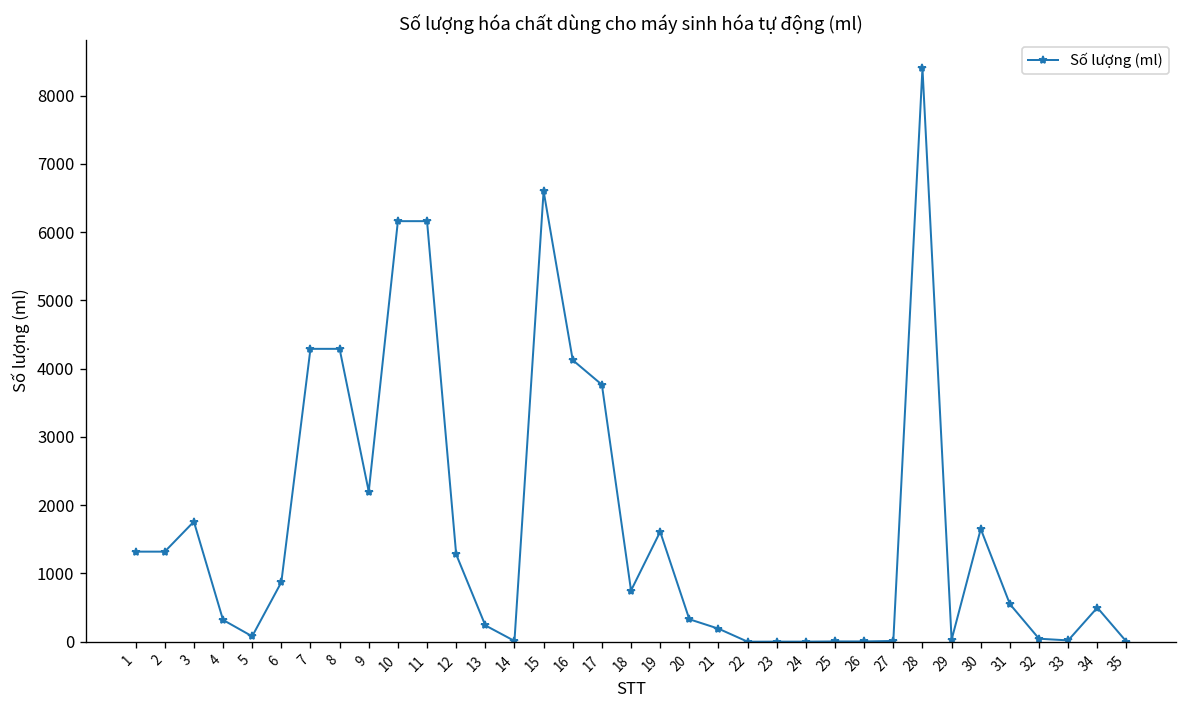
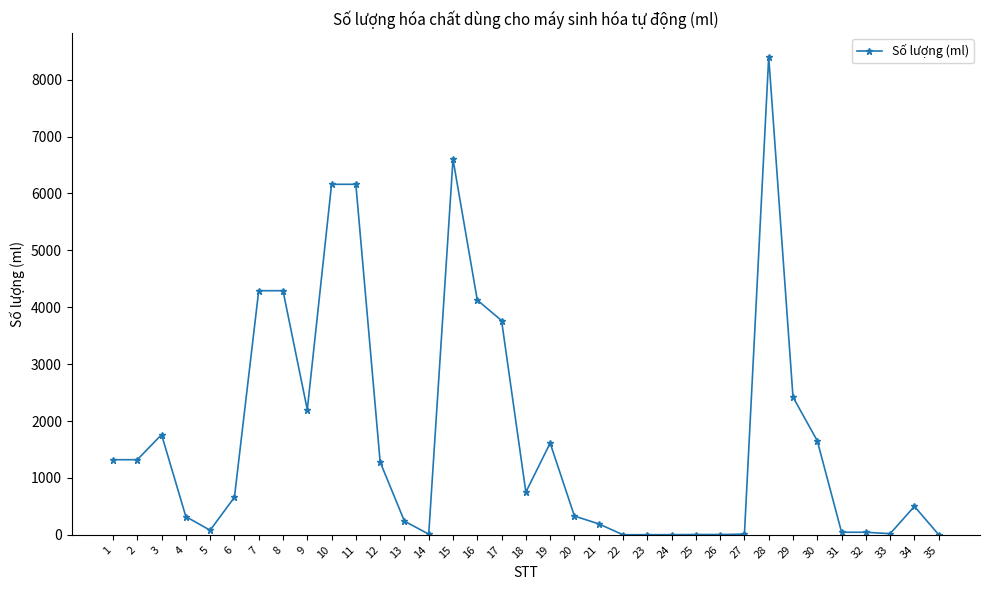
6: 900 -> 700
29: 0 -> 2400
31: 600 -> 0
